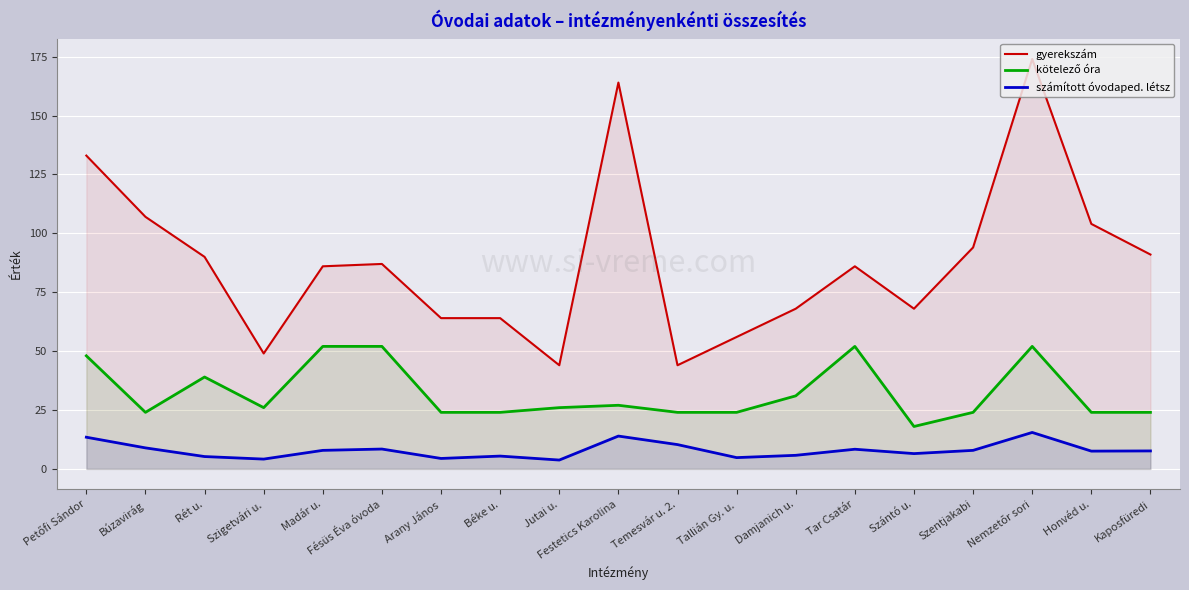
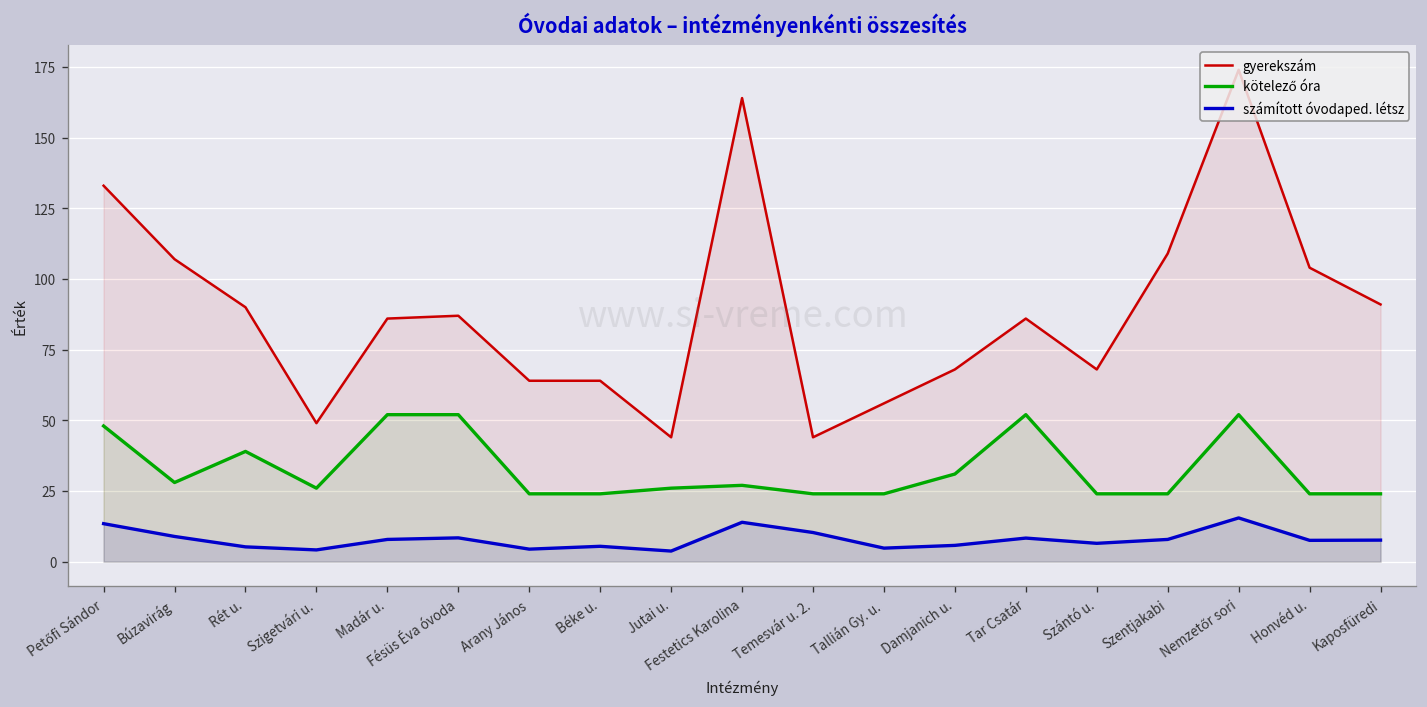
kötelező óra, Búzavirág: 24 -> 28
kötelező óra, Szántó u.: 18 -> 24
gyerekszám, Szentjakabi: 94 -> 109
